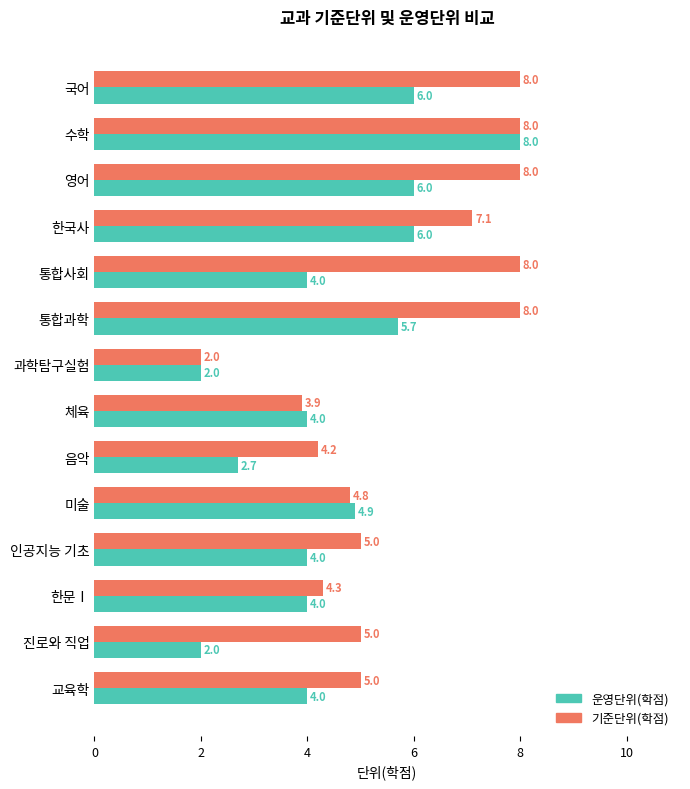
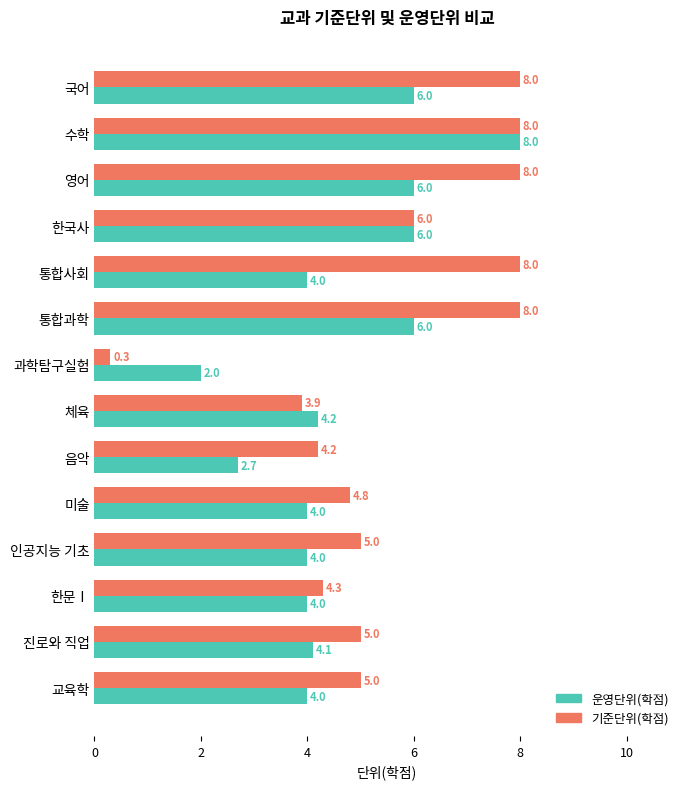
기준단위(학점), 한국사: 7.1 -> 6.0
운영단위(학점), 통합과학: 5.7 -> 6.0
기준단위(학점), 과학탐구실험: 2.0 -> 0.3
운영단위(학점), 체육: 4.0 -> 4.2
운영단위(학점), 미술: 4.9 -> 4.0
운영단위(학점), 진로와 직업: 2.0 -> 4.1
